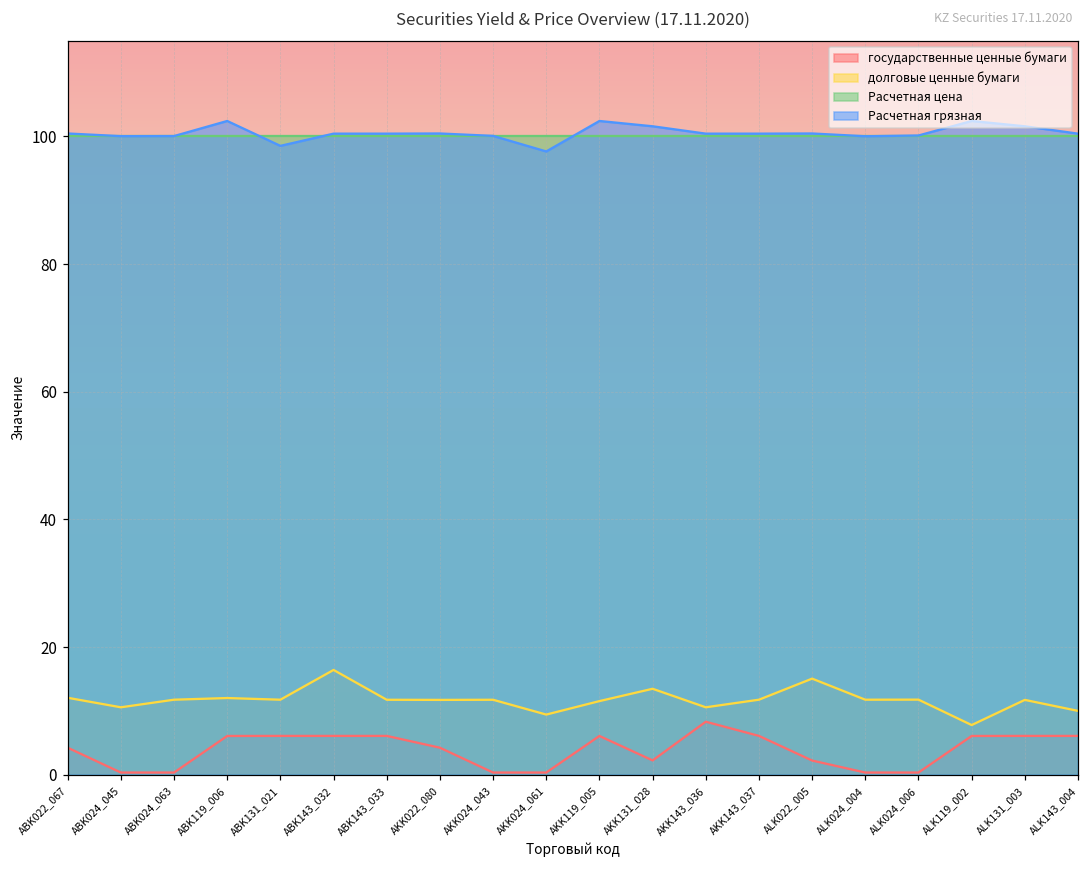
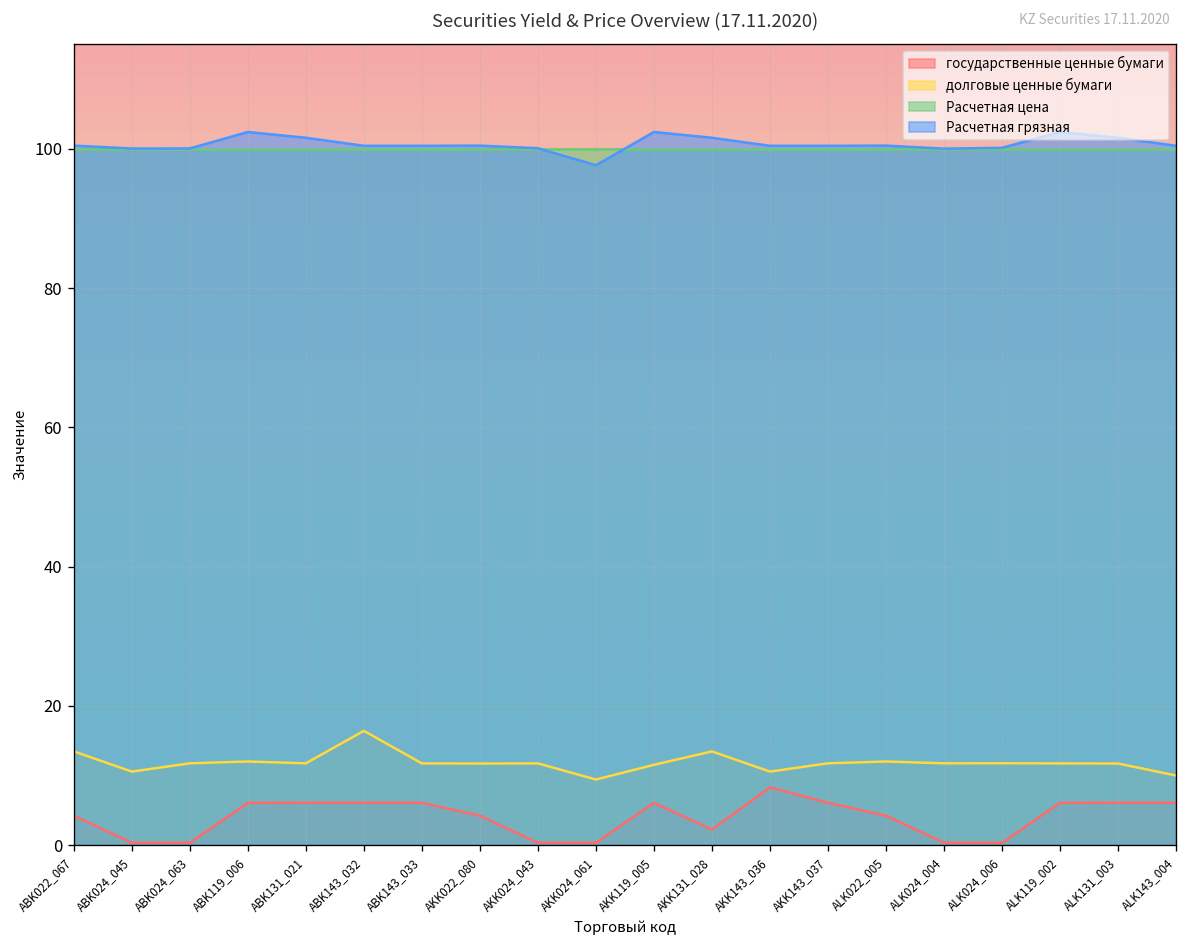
долговые ценные бумаги, ABK022_067: 12 -> 13
Расчетная грязная, ABK131_021: 99 -> 102
государственные ценные бумаги, ALK022_005: 2 -> 4
долговые ценные бумаги, ALK022_005: 15 -> 12
долговые ценные бумаги, ALK119_002: 8 -> 12
